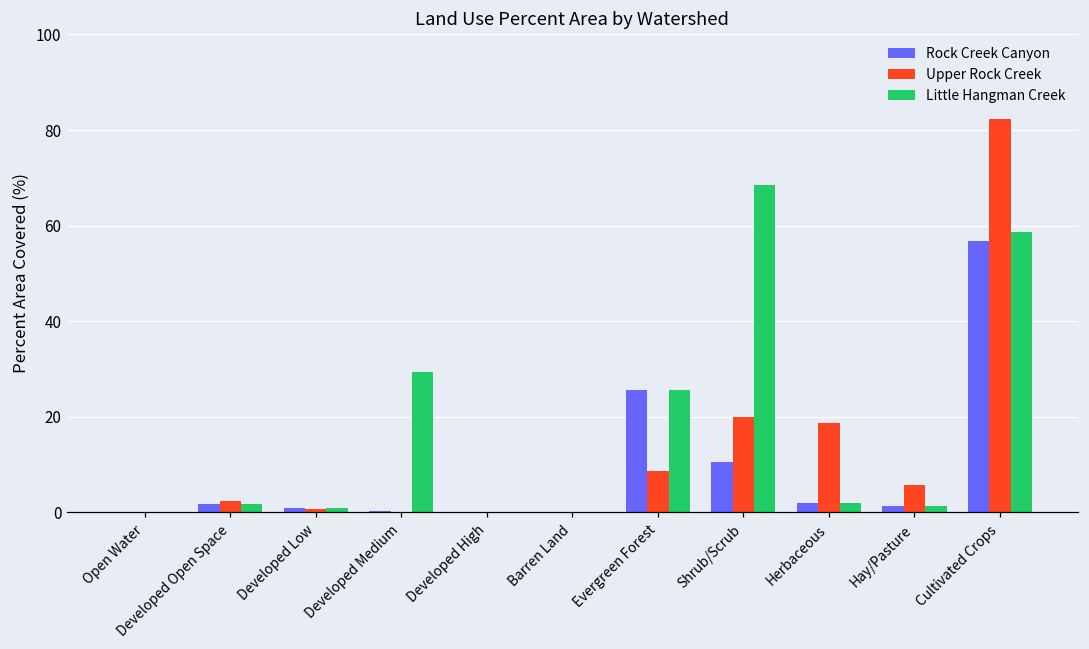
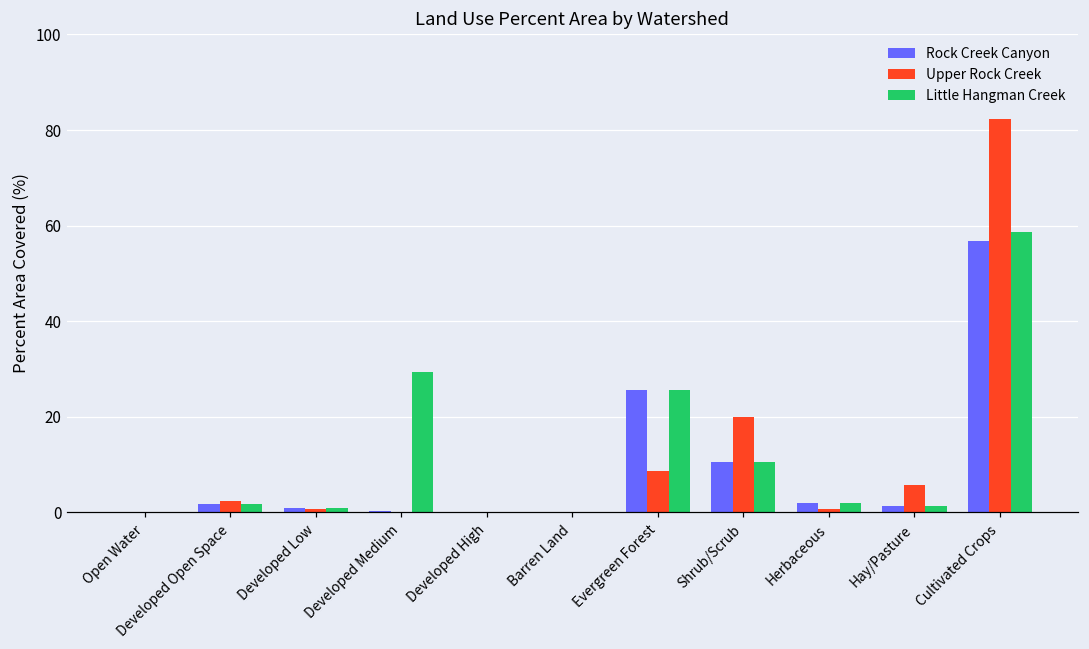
Little Hangman Creek, Shrub/Scrub: 69 -> 10
Upper Rock Creek, Herbaceous: 19 -> 1
